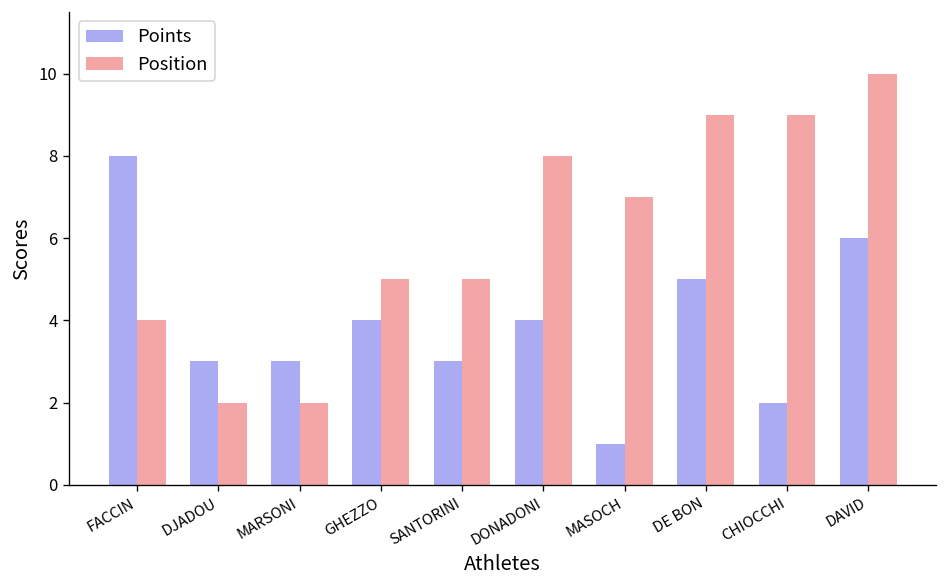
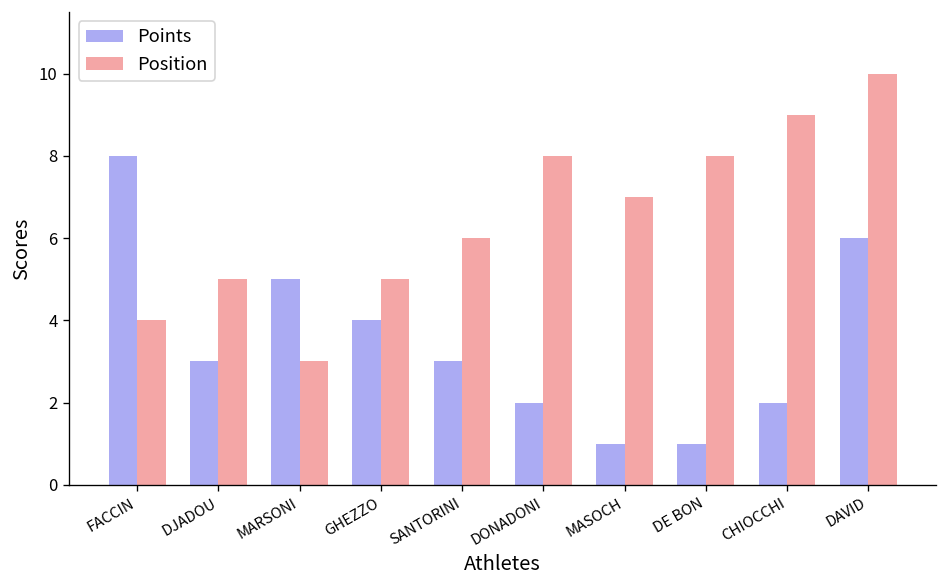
Position, DJADOU: 2 -> 5
Points, MARSONI: 3 -> 5
Position, MARSONI: 2 -> 3
Position, SANTORINI: 5 -> 6
Points, DONADONI: 4 -> 2
Points, DE BON: 5 -> 1
Position, DE BON: 9 -> 8
